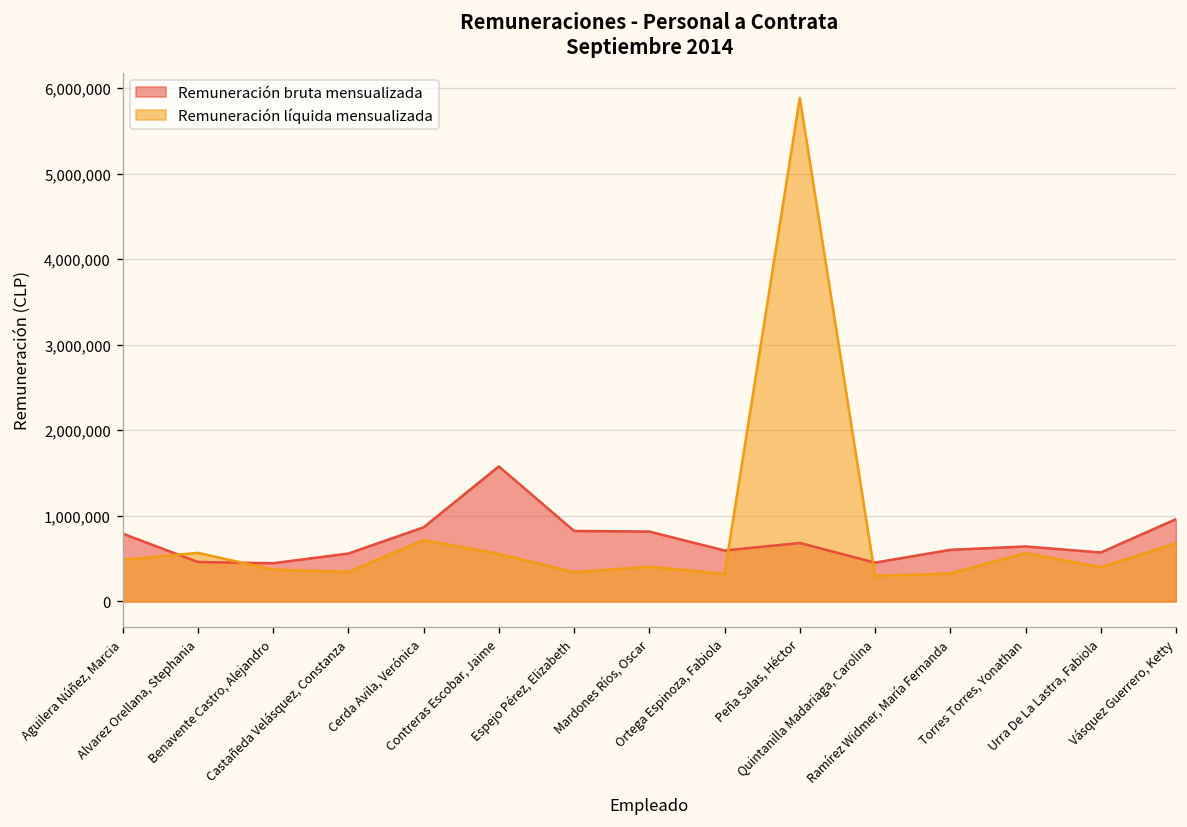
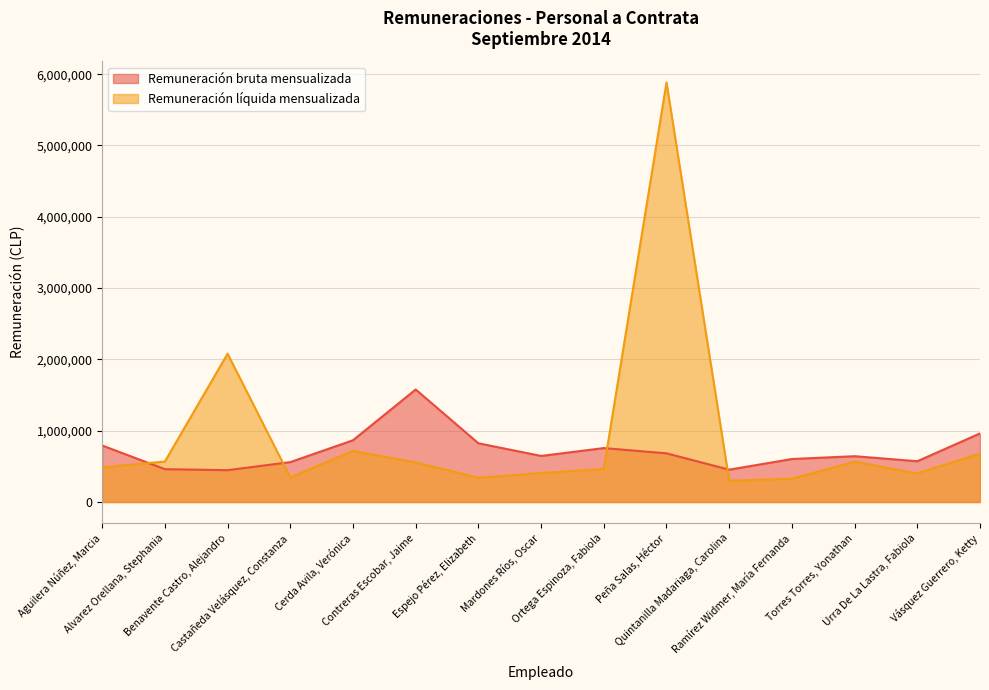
Remuneración líquida mensualizada, Benavente Castro, Alejandro: 400,000 -> 2,100,000
Remuneración bruta mensualizada, Mardones Ríos, Oscar: 800,000 -> 600,000
Remuneración bruta mensualizada, Ortega Espinoza, Fabiola: 600,000 -> 800,000
Remuneración líquida mensualizada, Ortega Espinoza, Fabiola: 300,000 -> 500,000
